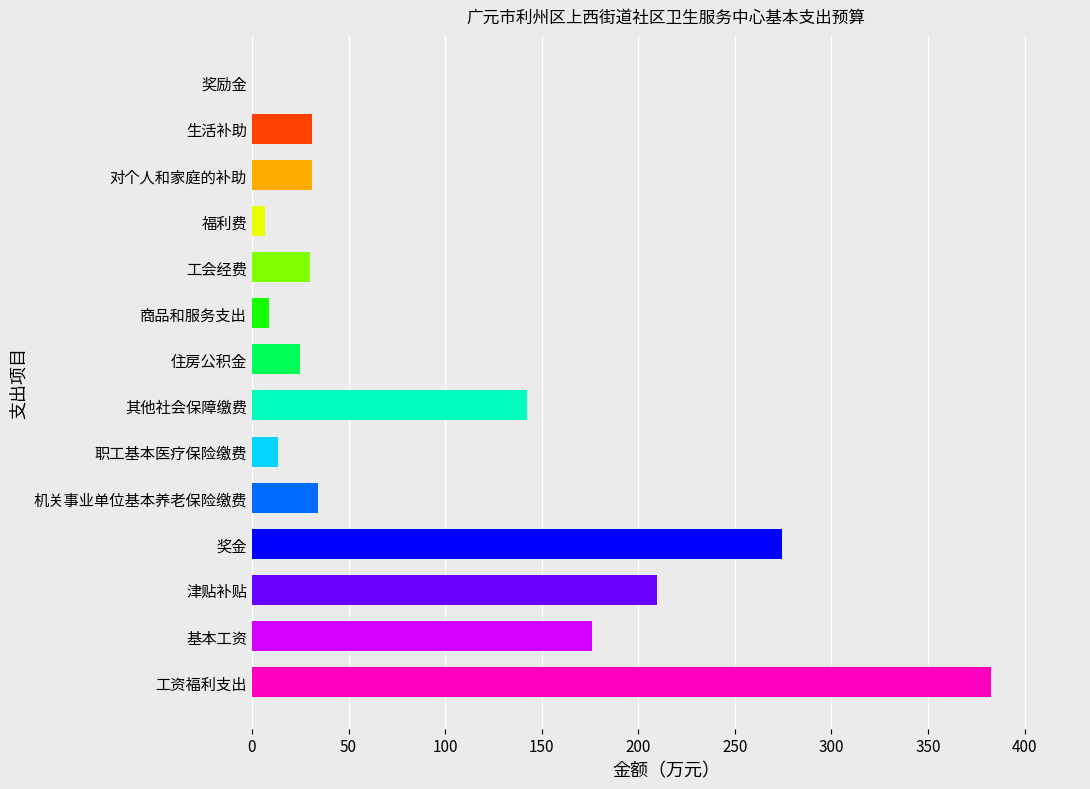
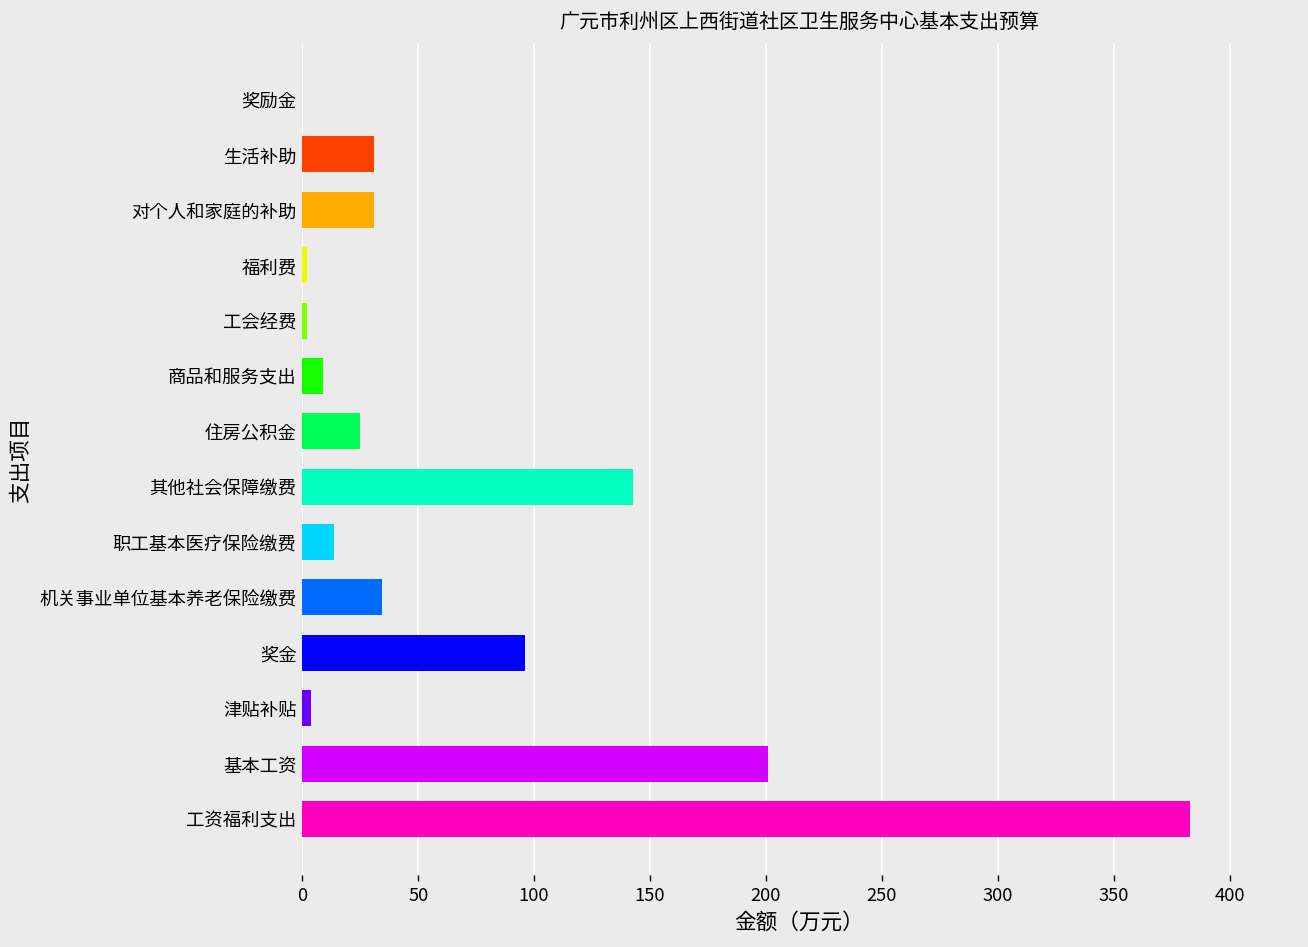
福利费: 7 -> 2
工会经费: 30 -> 2
奖金: 274 -> 96
津贴补贴: 210 -> 4
基本工资: 176 -> 201
